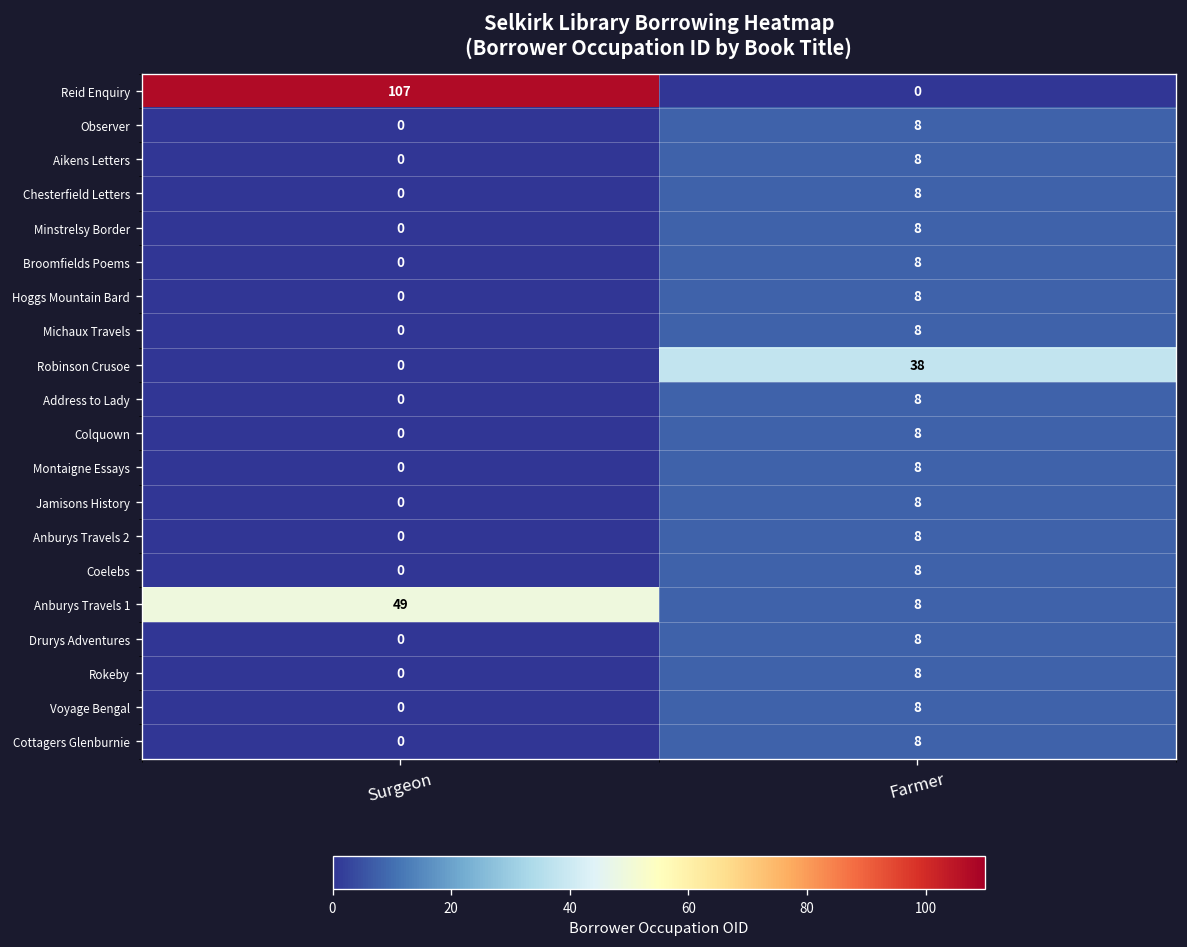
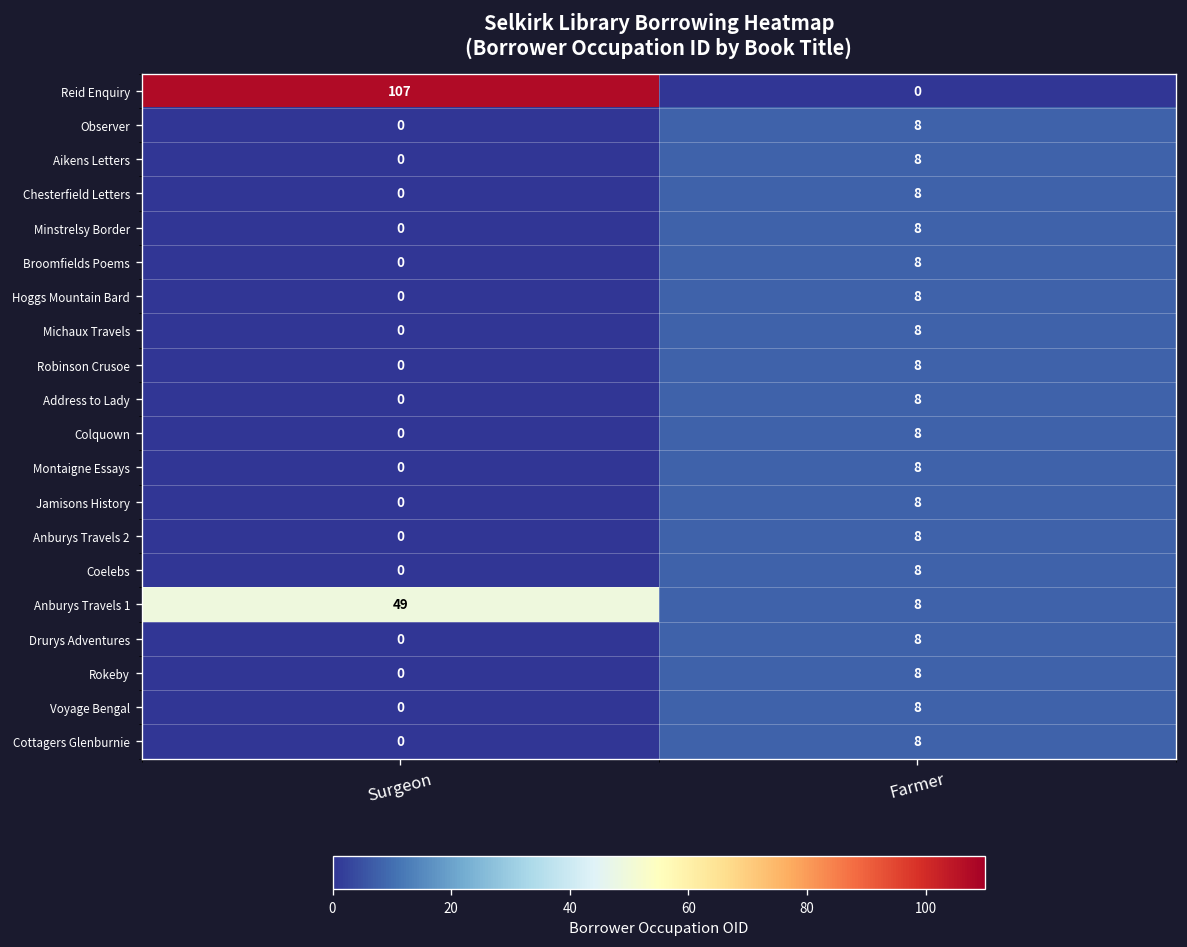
Robinson Crusoe, Farmer: 38 -> 8
